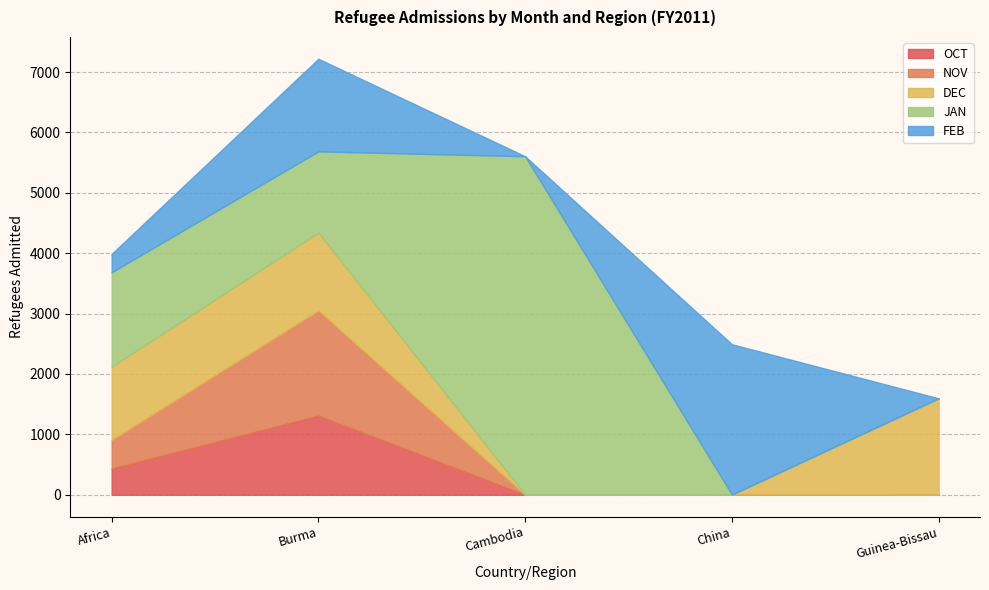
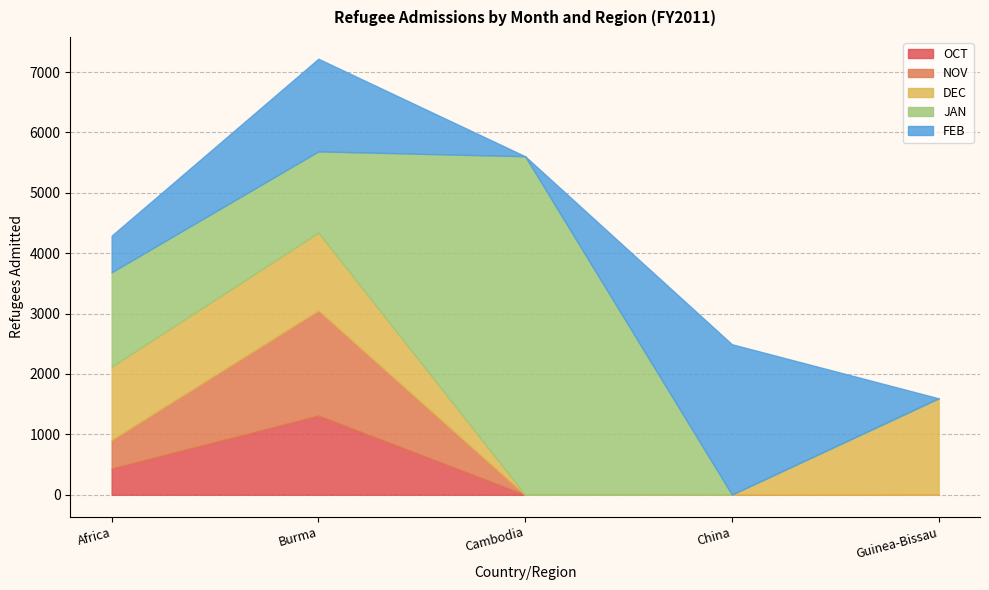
FEB, Africa: 300 -> 600
